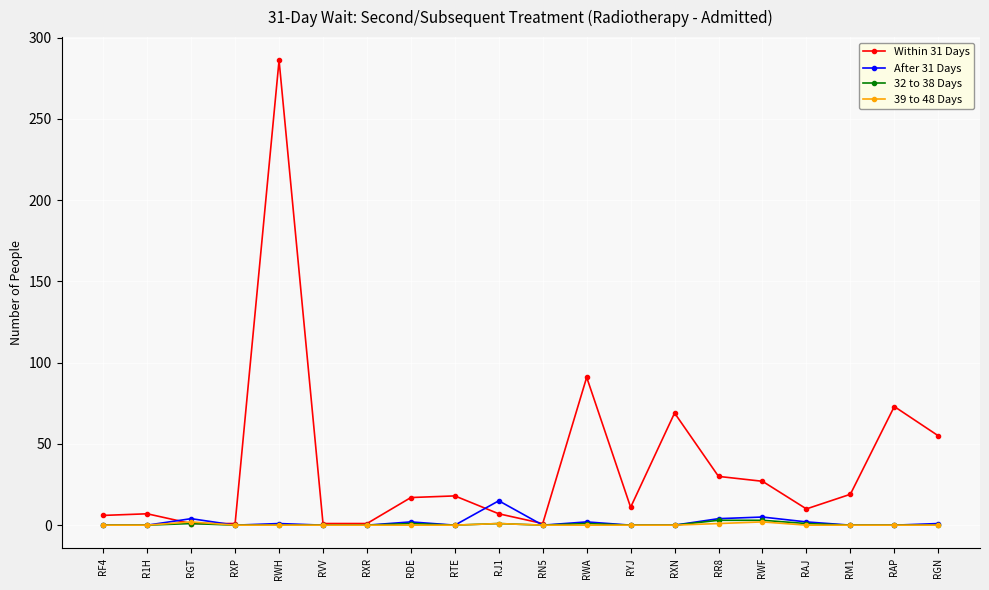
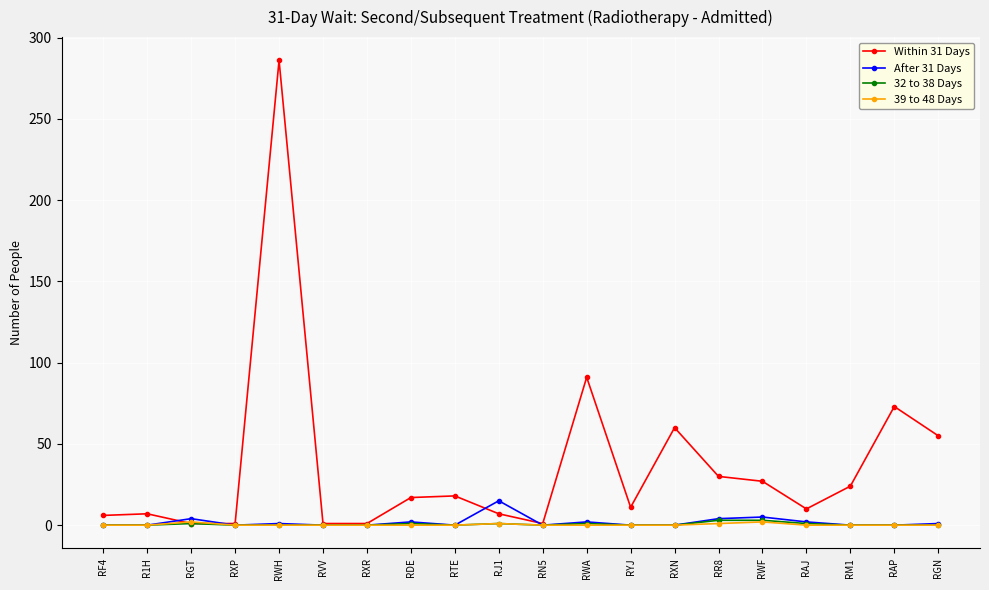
Within 31 Days, RXN: 69 -> 60
Within 31 Days, RM1: 19 -> 24
